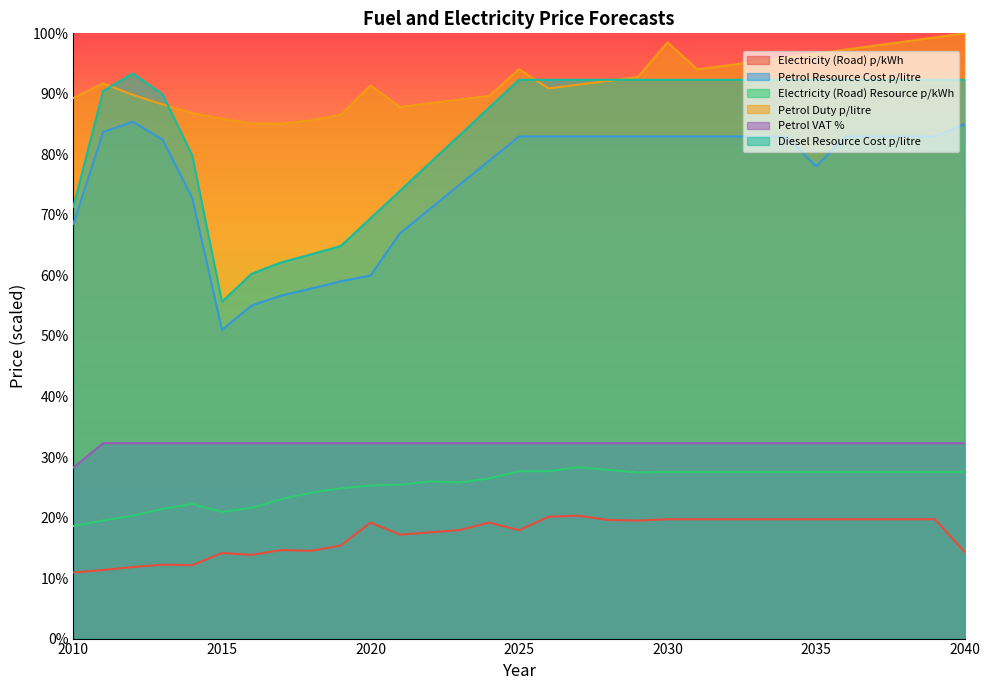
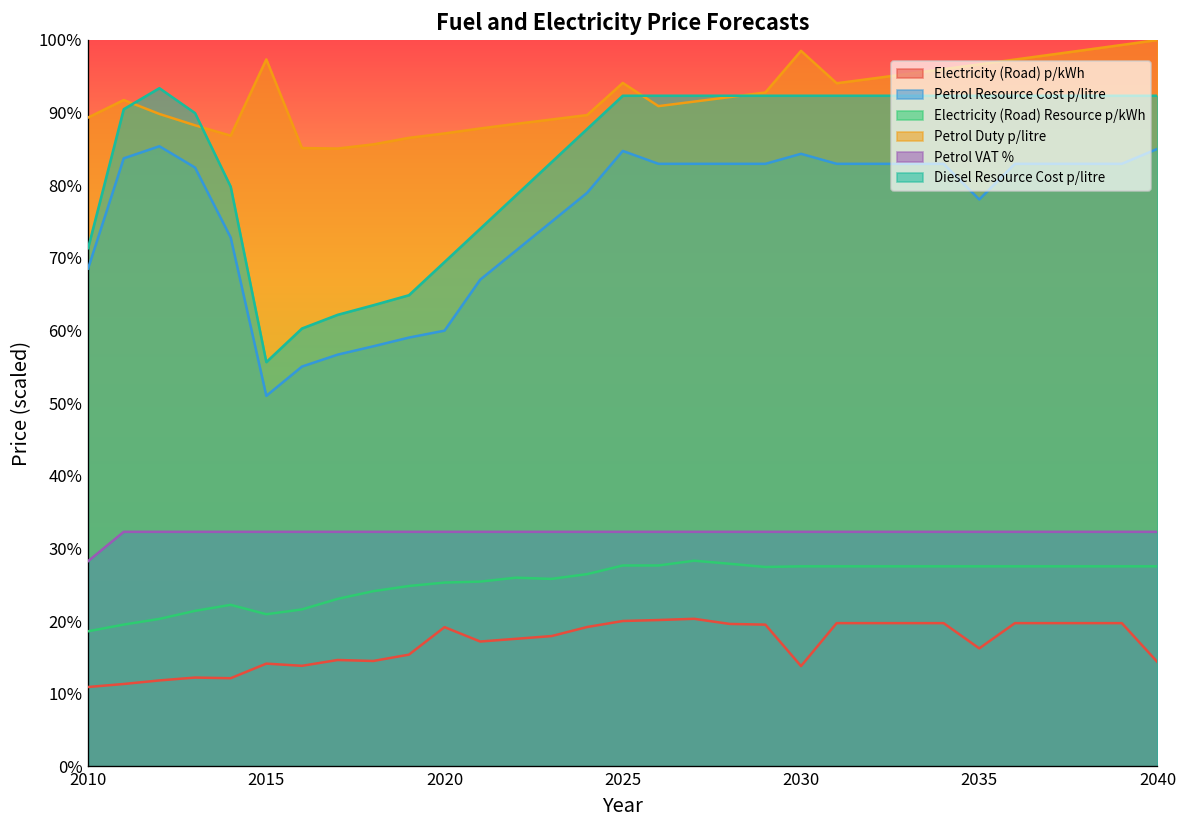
Petrol Duty p/litre, 2015: 86% -> 97%
Petrol Duty p/litre, 2020: 91% -> 87%
Electricity (Road) p/kWh, 2025: 18% -> 20%
Petrol Resource Cost p/litre, 2025: 83% -> 85%
Electricity (Road) p/kWh, 2030: 20% -> 14%
Petrol Resource Cost p/litre, 2030: 83% -> 84%
Electricity (Road) p/kWh, 2035: 20% -> 16%
